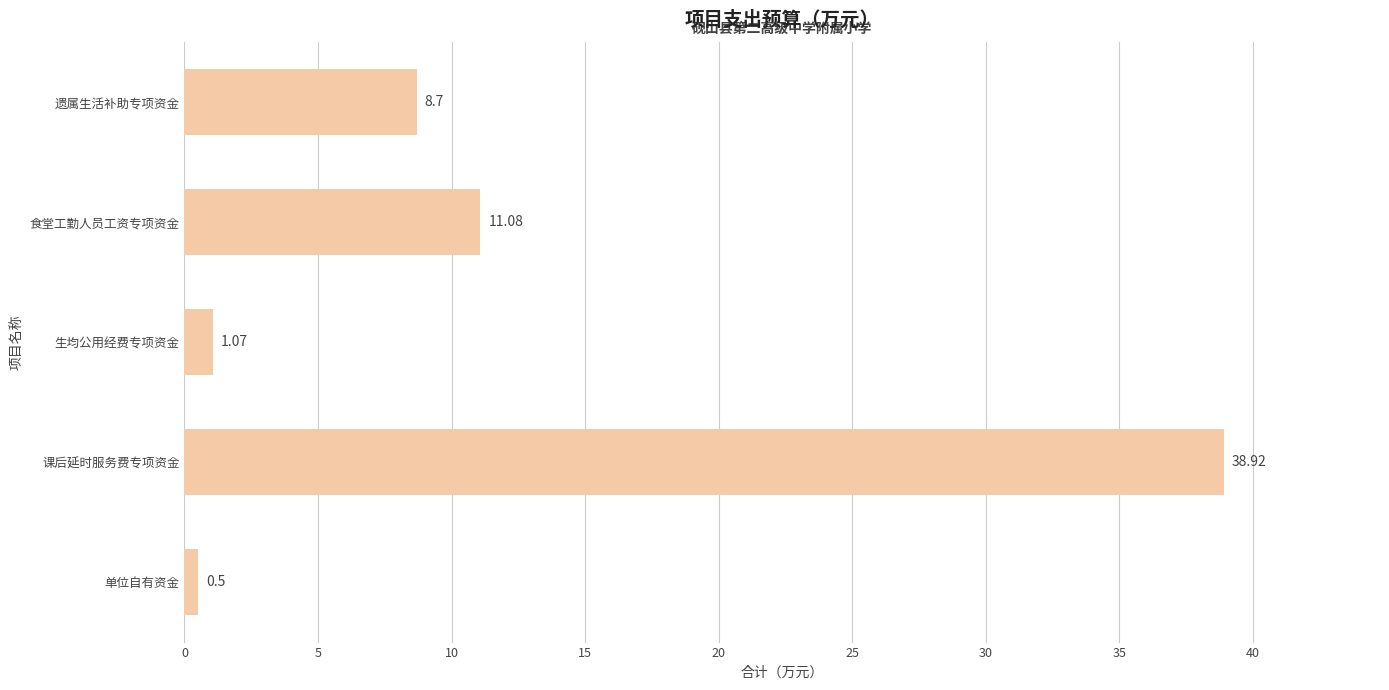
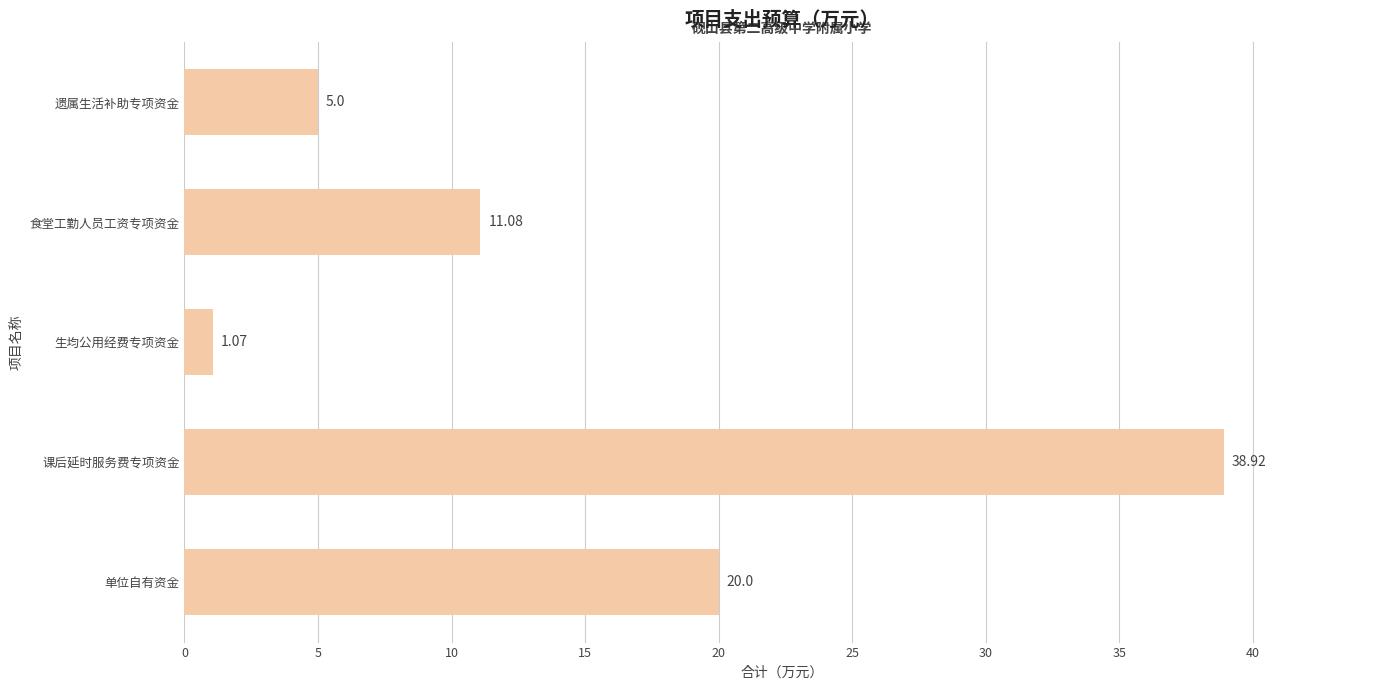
遗属生活补助专项资金: 8.7 -> 5.0
单位自有资金: 0.5 -> 20.0
